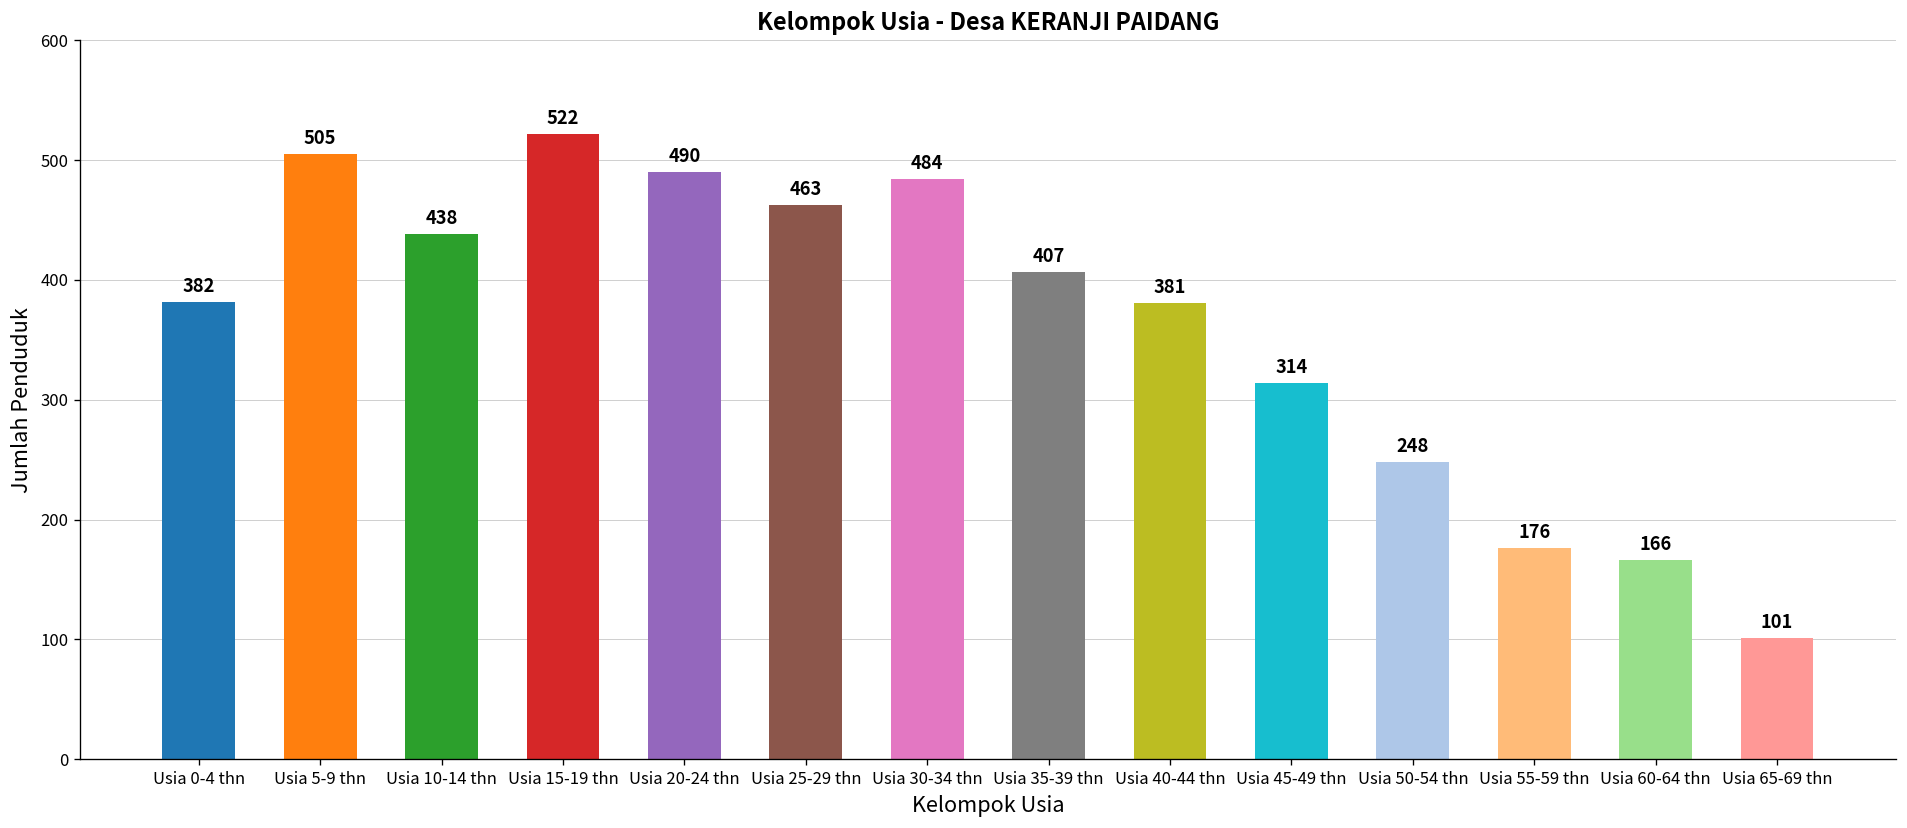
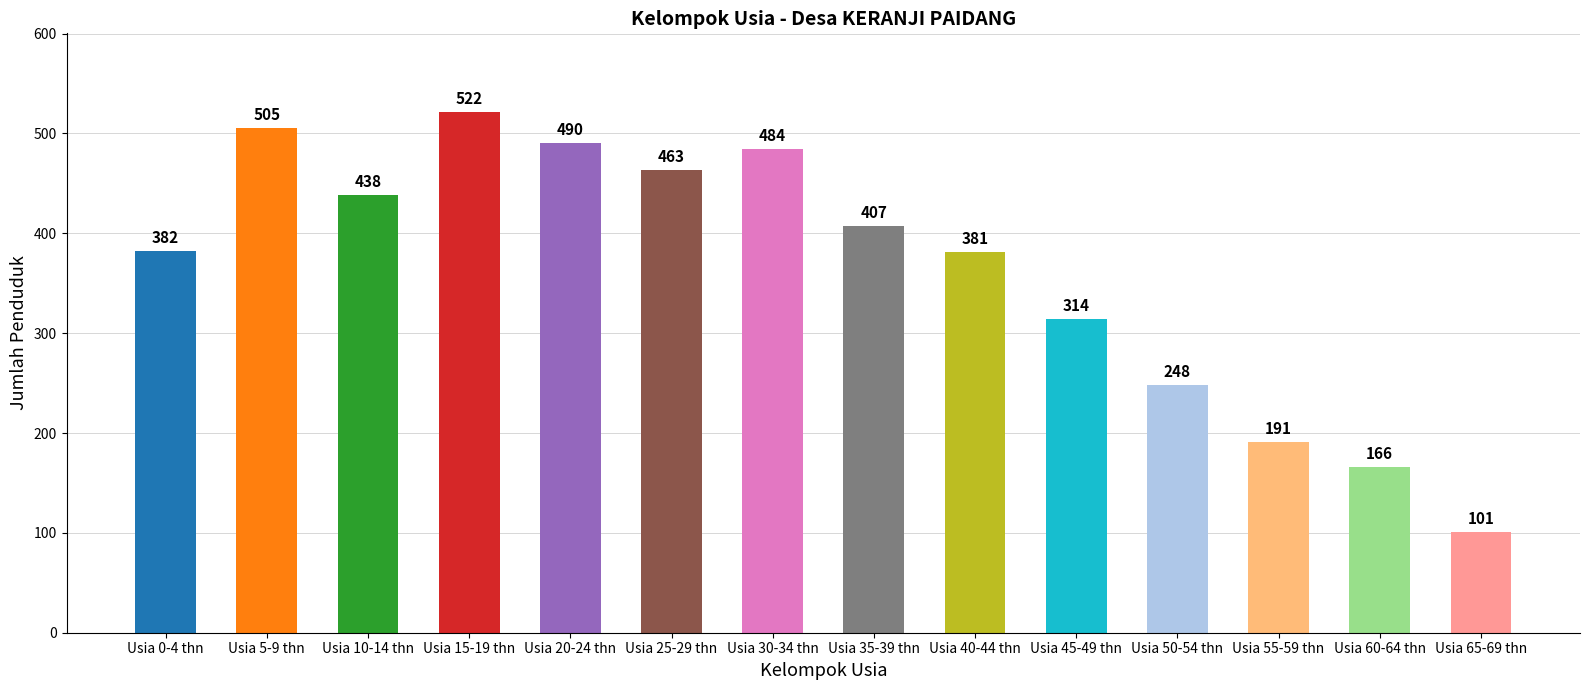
Usia 55-59 thn: 176 -> 191
